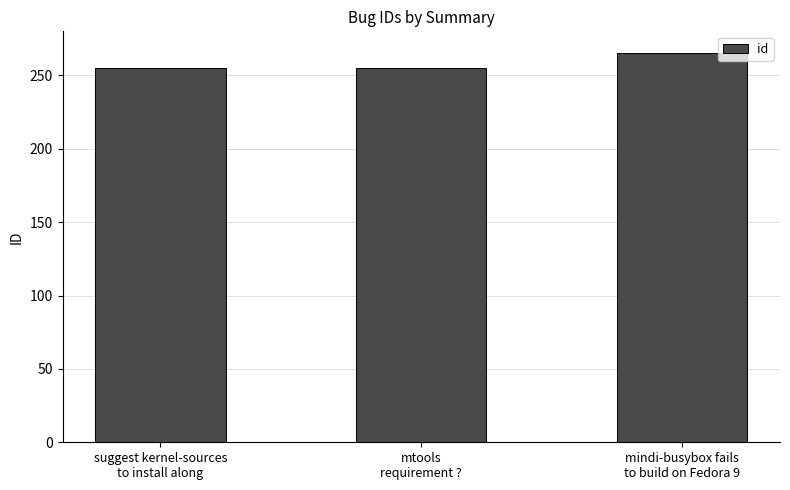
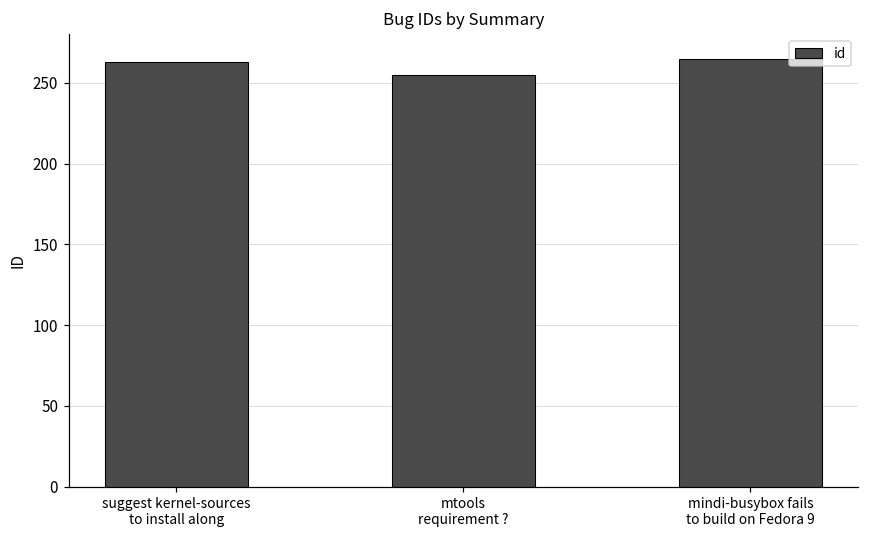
suggest kernel-sources to install along: 255 -> 263
